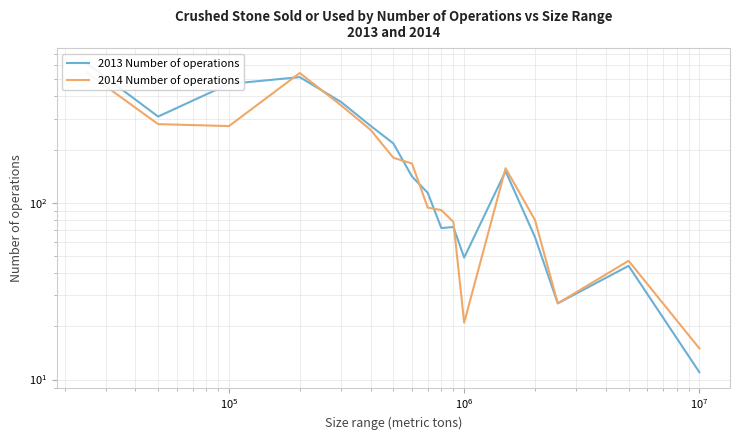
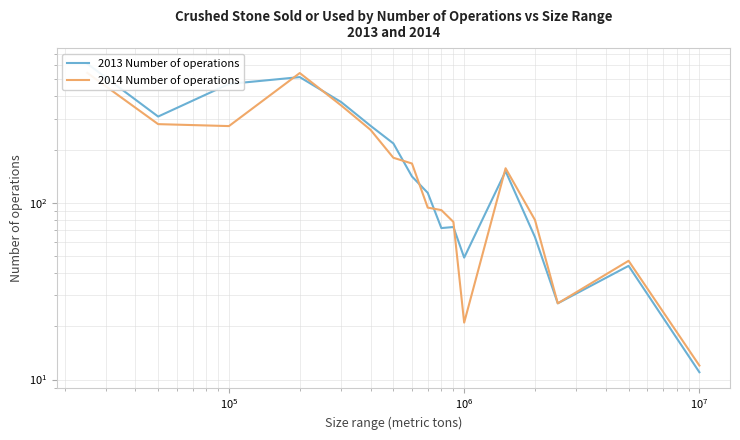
2014 Number of operations, 10^7: 15 -> 12
